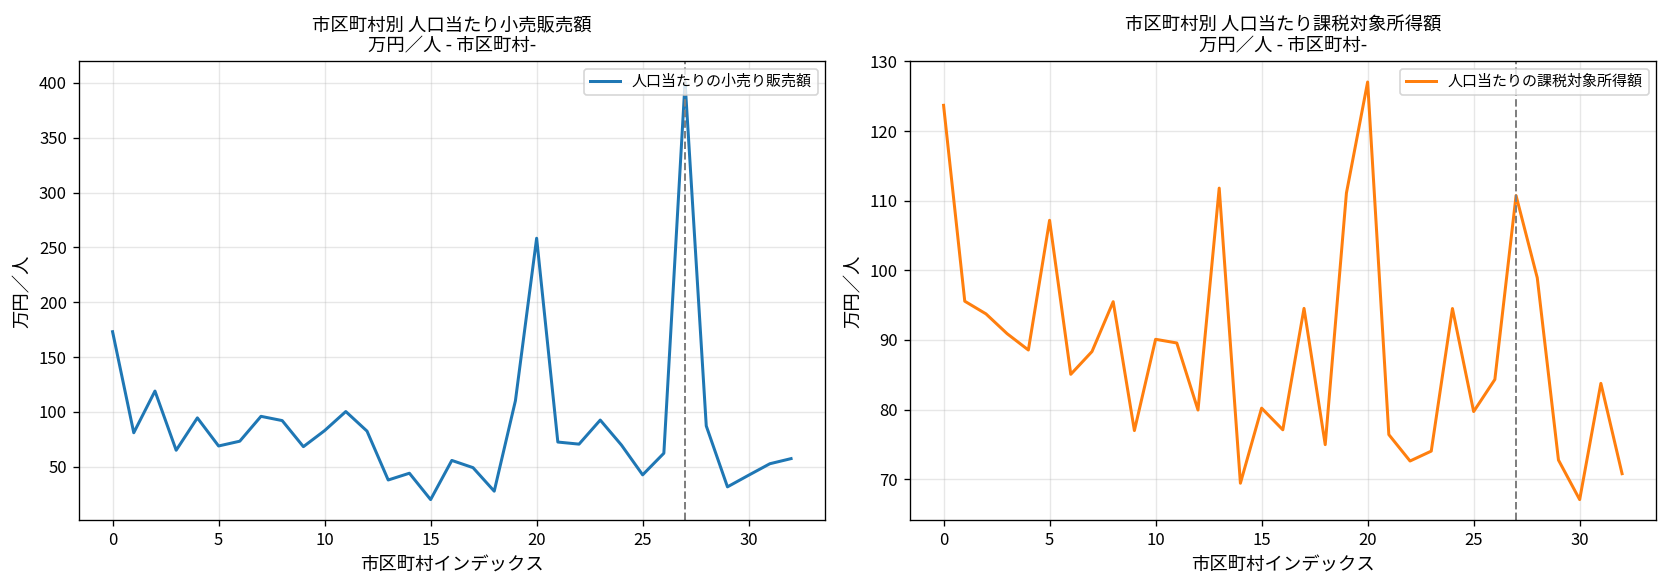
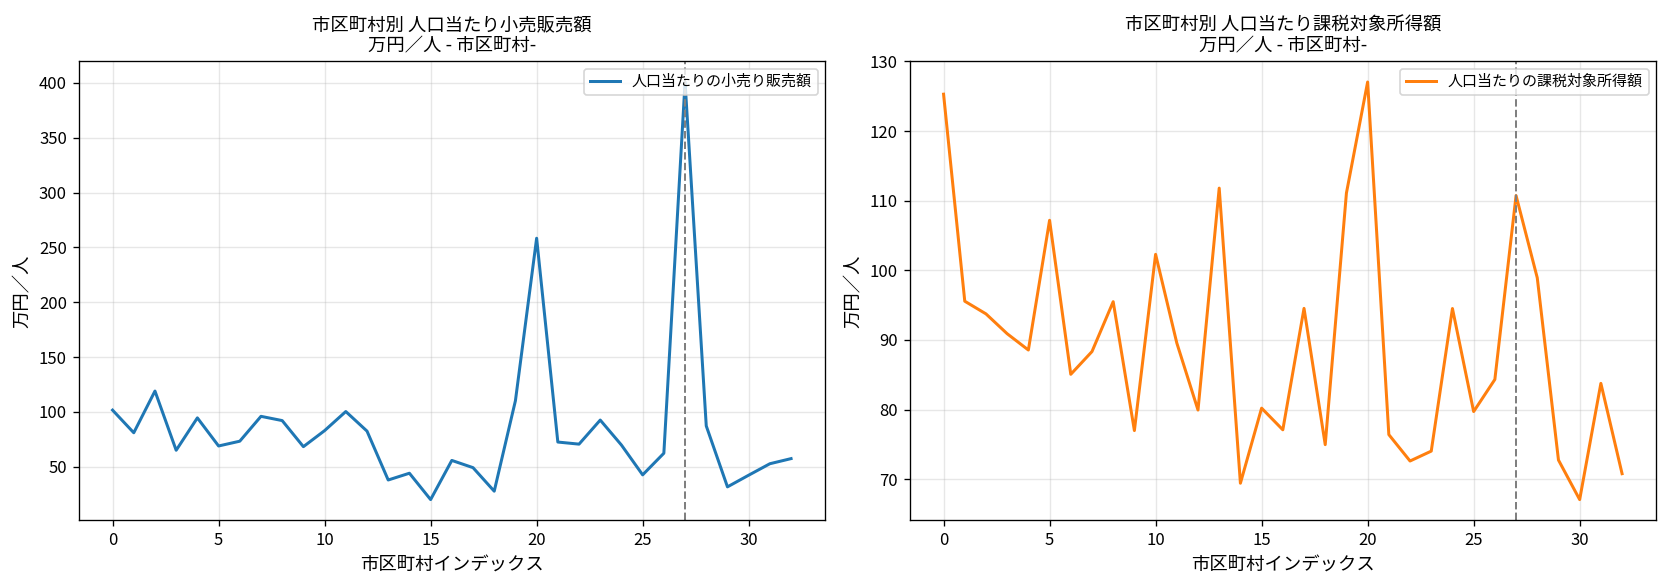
市区町村別 人口当たり小売販売額 万円／人 - 市区町村-, 0: 170 -> 100
市区町村別 人口当たり課税対象所得額 万円／人 - 市区町村-, 0: 124 -> 125
市区町村別 人口当たり課税対象所得額 万円／人 - 市区町村-, 10: 90 -> 102
